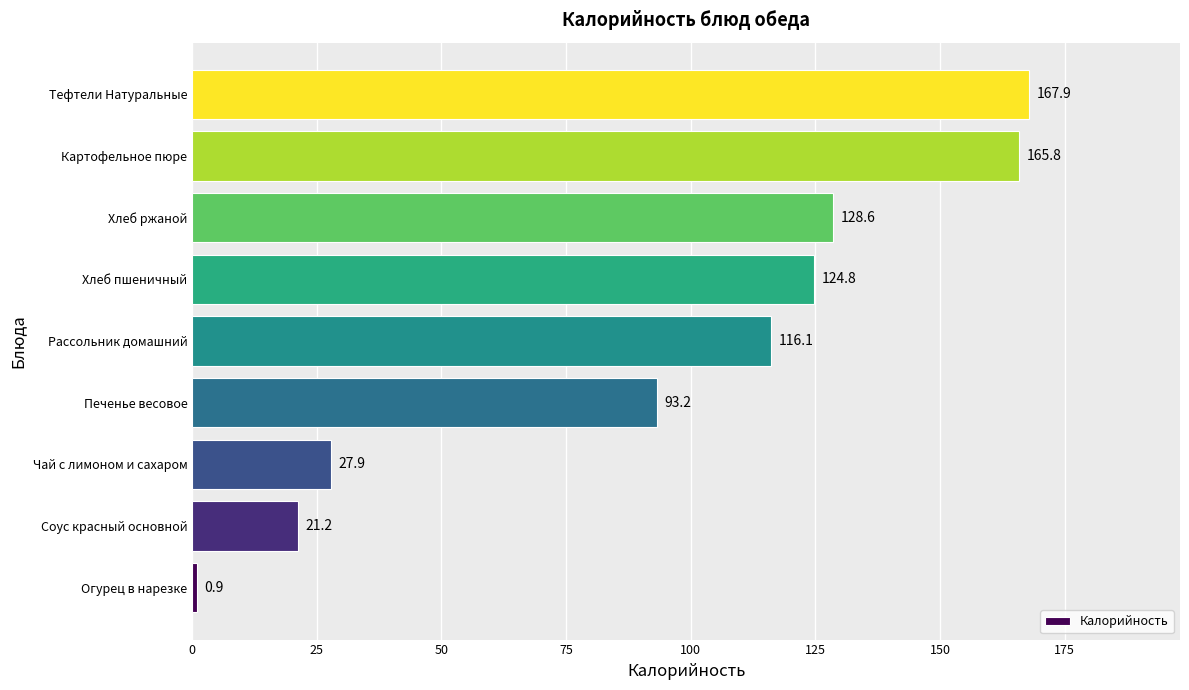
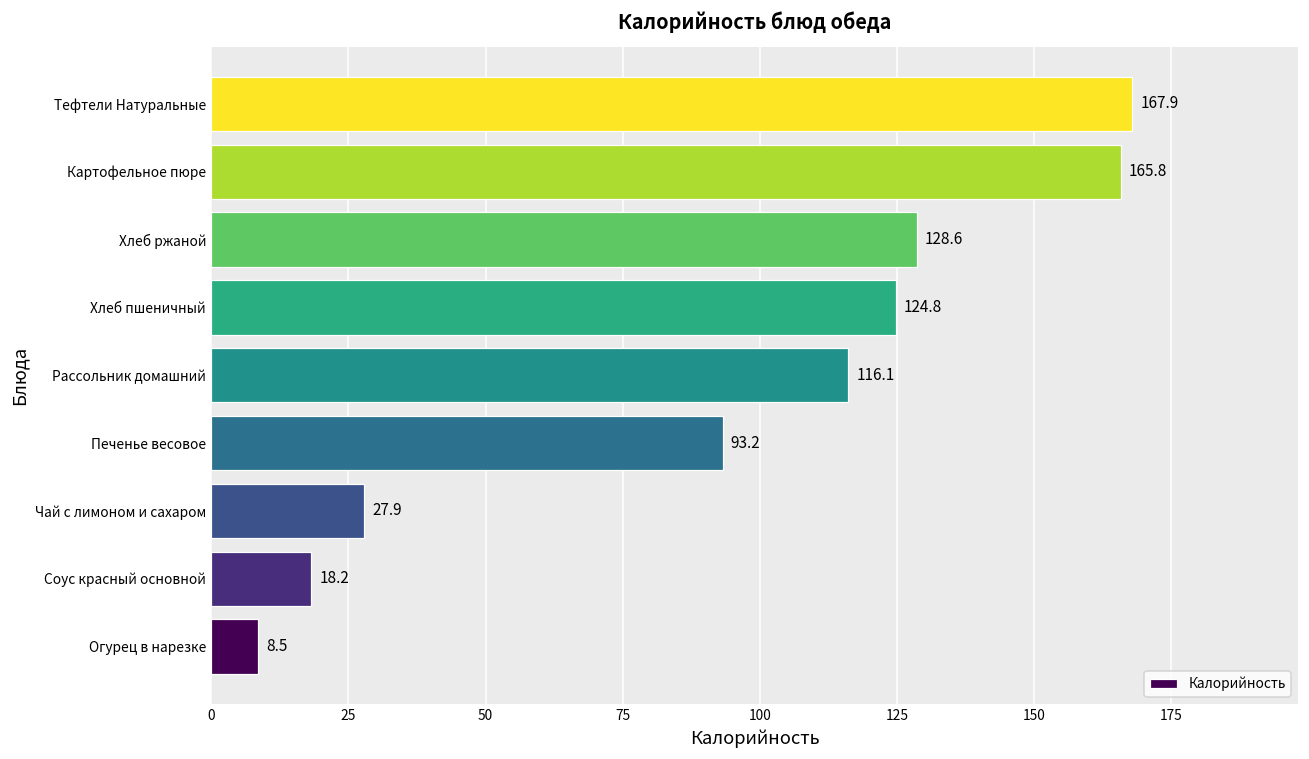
Соус красный основной: 21.2 -> 18.2
Огурец в нарезке: 0.9 -> 8.5
